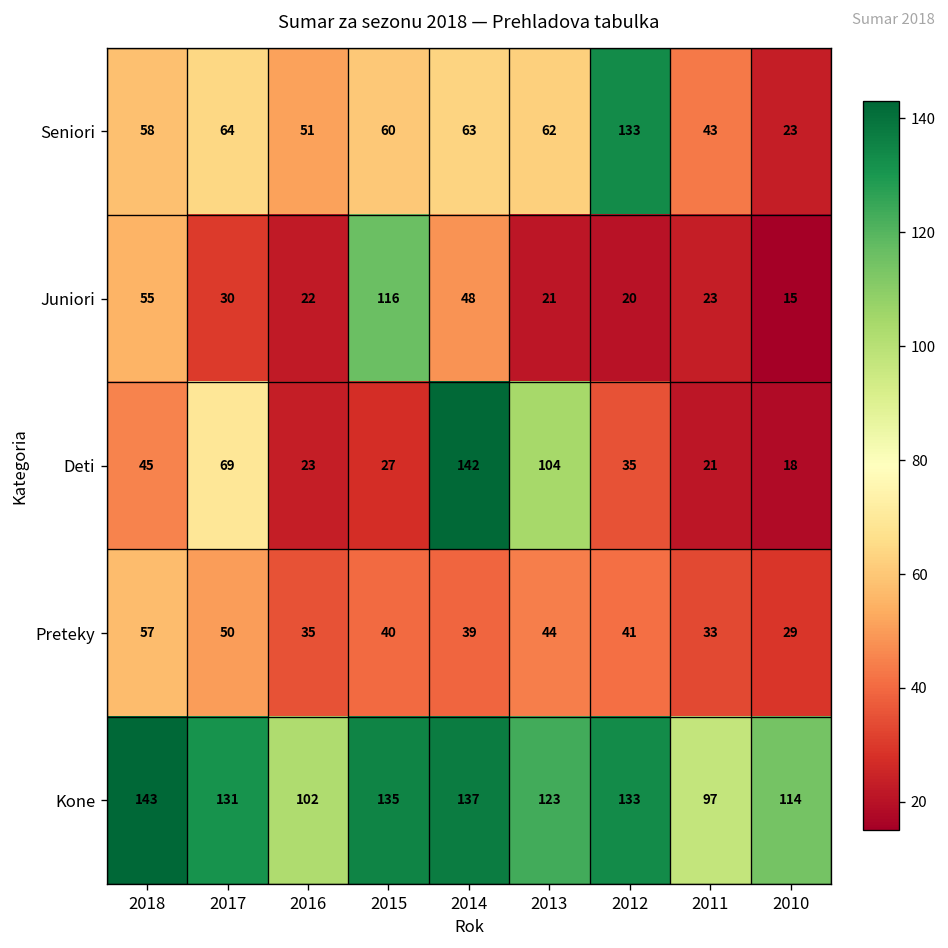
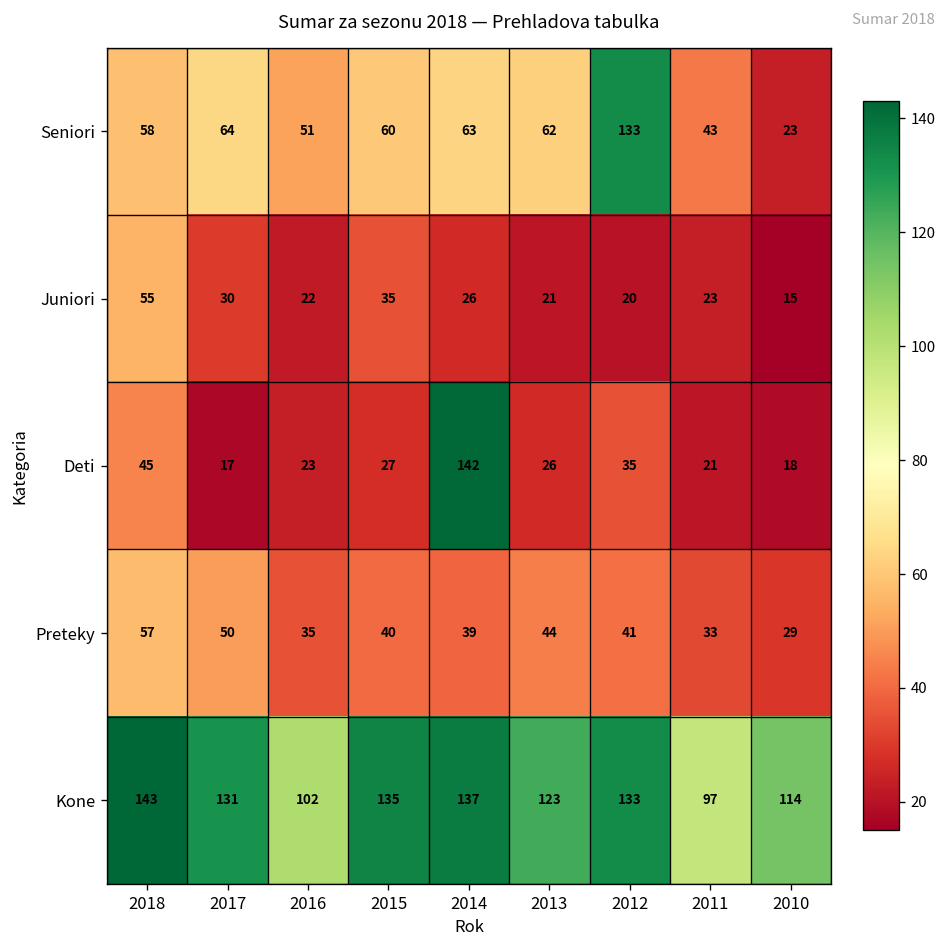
Juniori, 2015: 116 -> 35
Juniori, 2014: 48 -> 26
Deti, 2017: 69 -> 17
Deti, 2013: 104 -> 26
